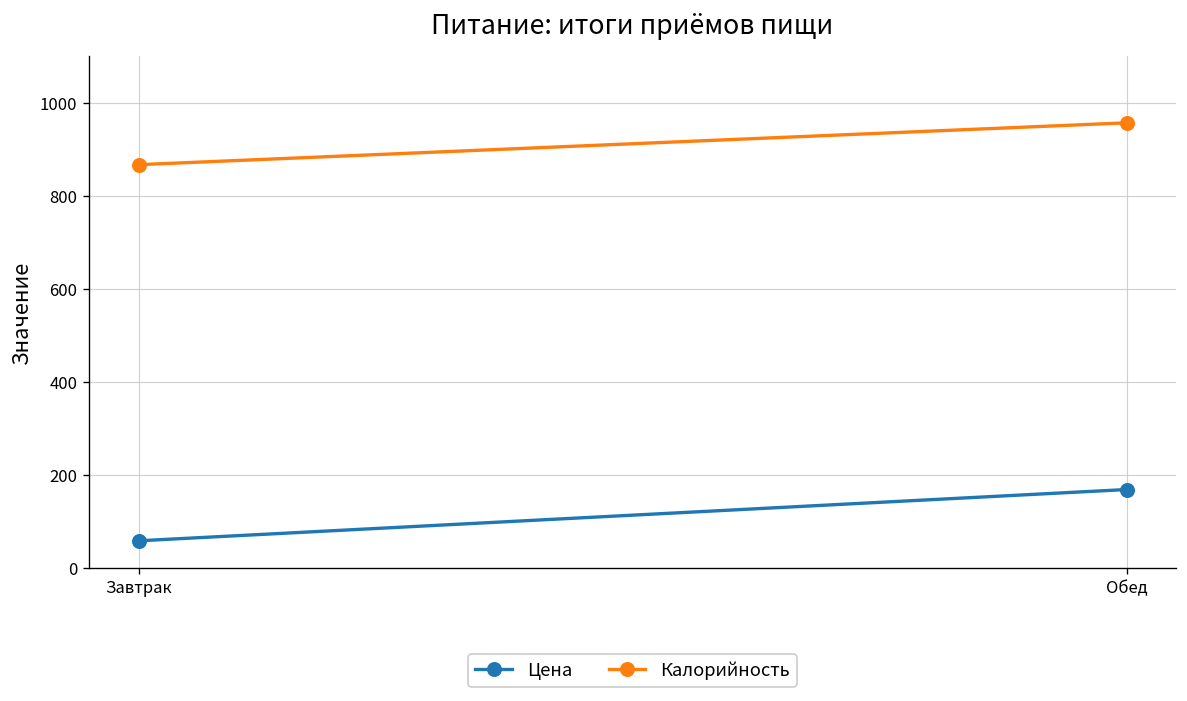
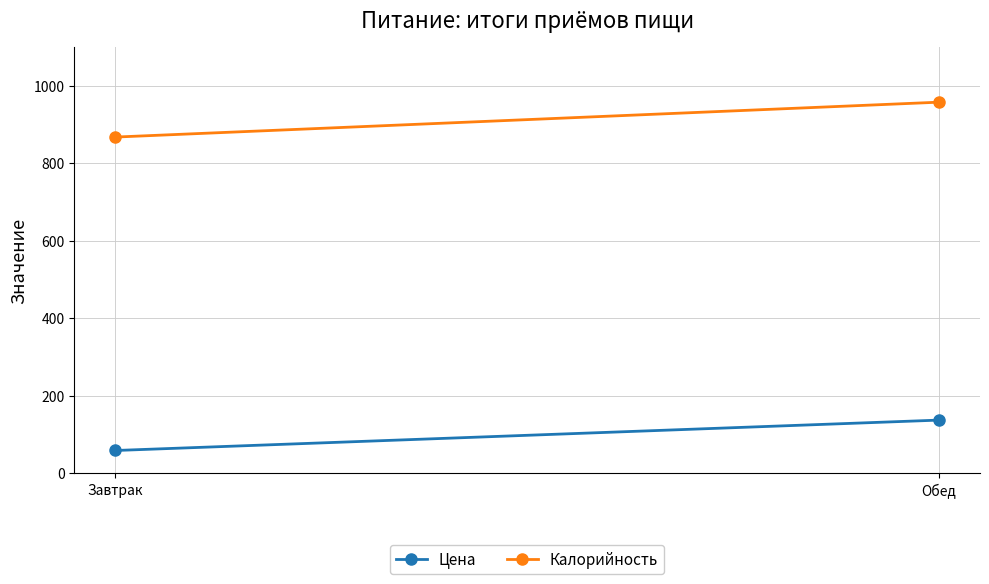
Цена, Обед: 170 -> 140
